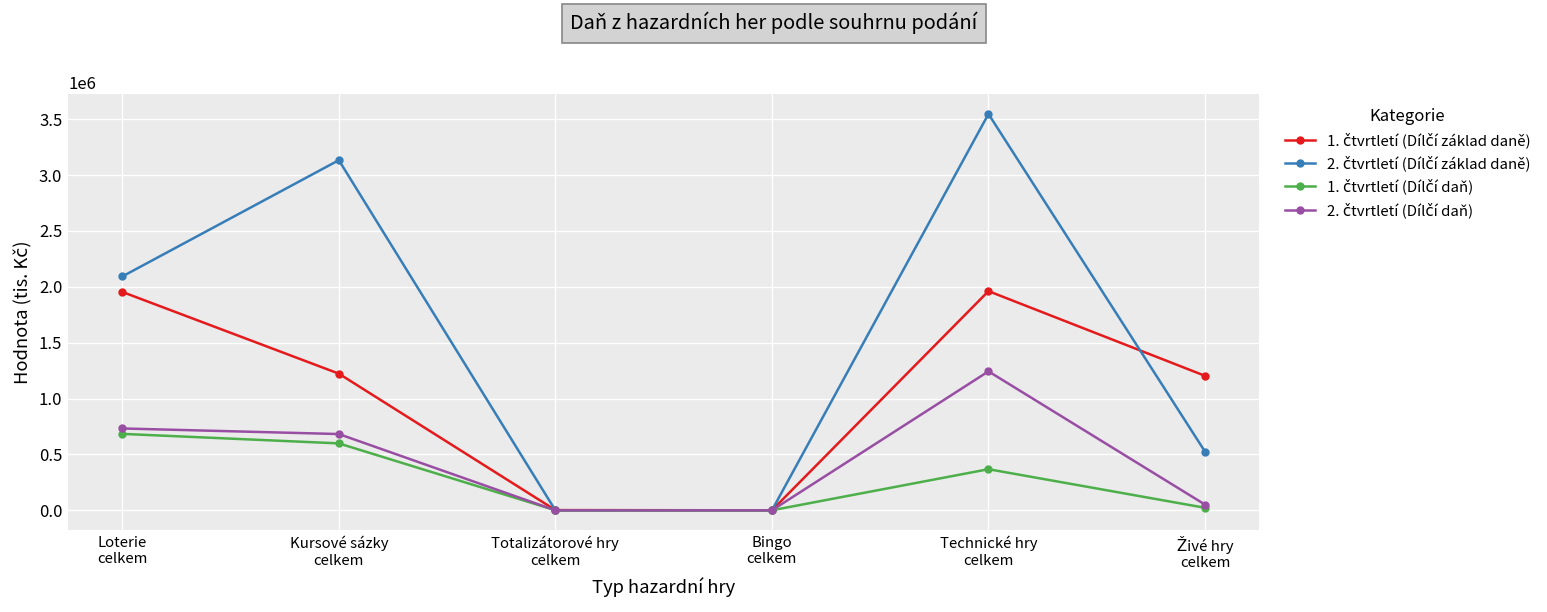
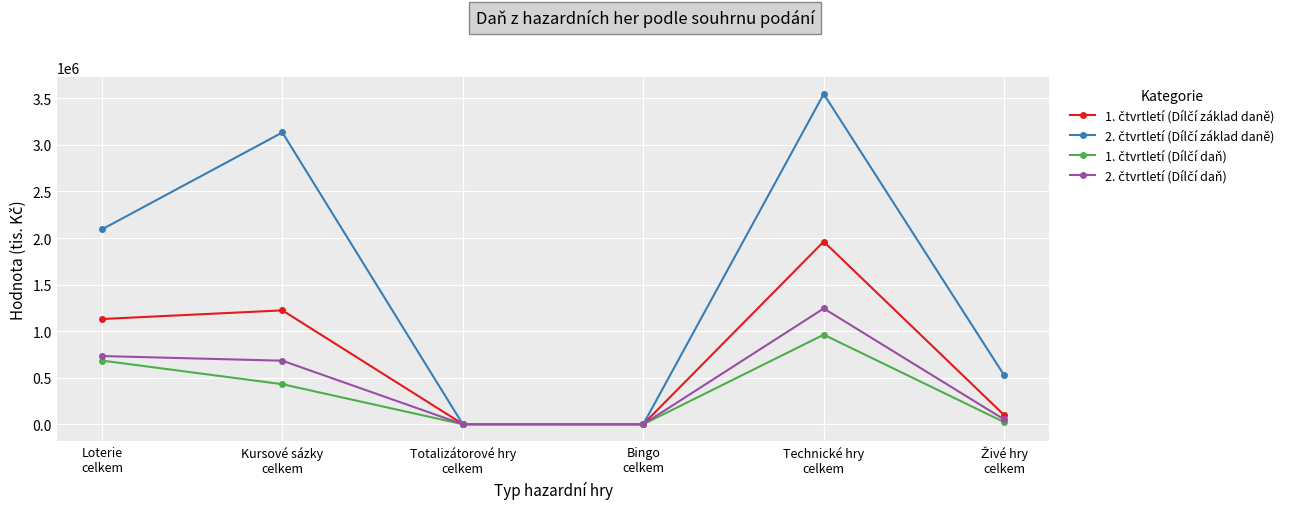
1. čtvrtletí (Dílčí základ daně), Loterie celkem: 2000000 -> 1100000
1. čtvrtletí (Dílčí daň), Kursové sázky celkem: 600000 -> 400000
1. čtvrtletí (Dílčí daň), Technické hry celkem: 400000 -> 1000000
1. čtvrtletí (Dílčí základ daně), Živé hry celkem: 1200000 -> 100000
